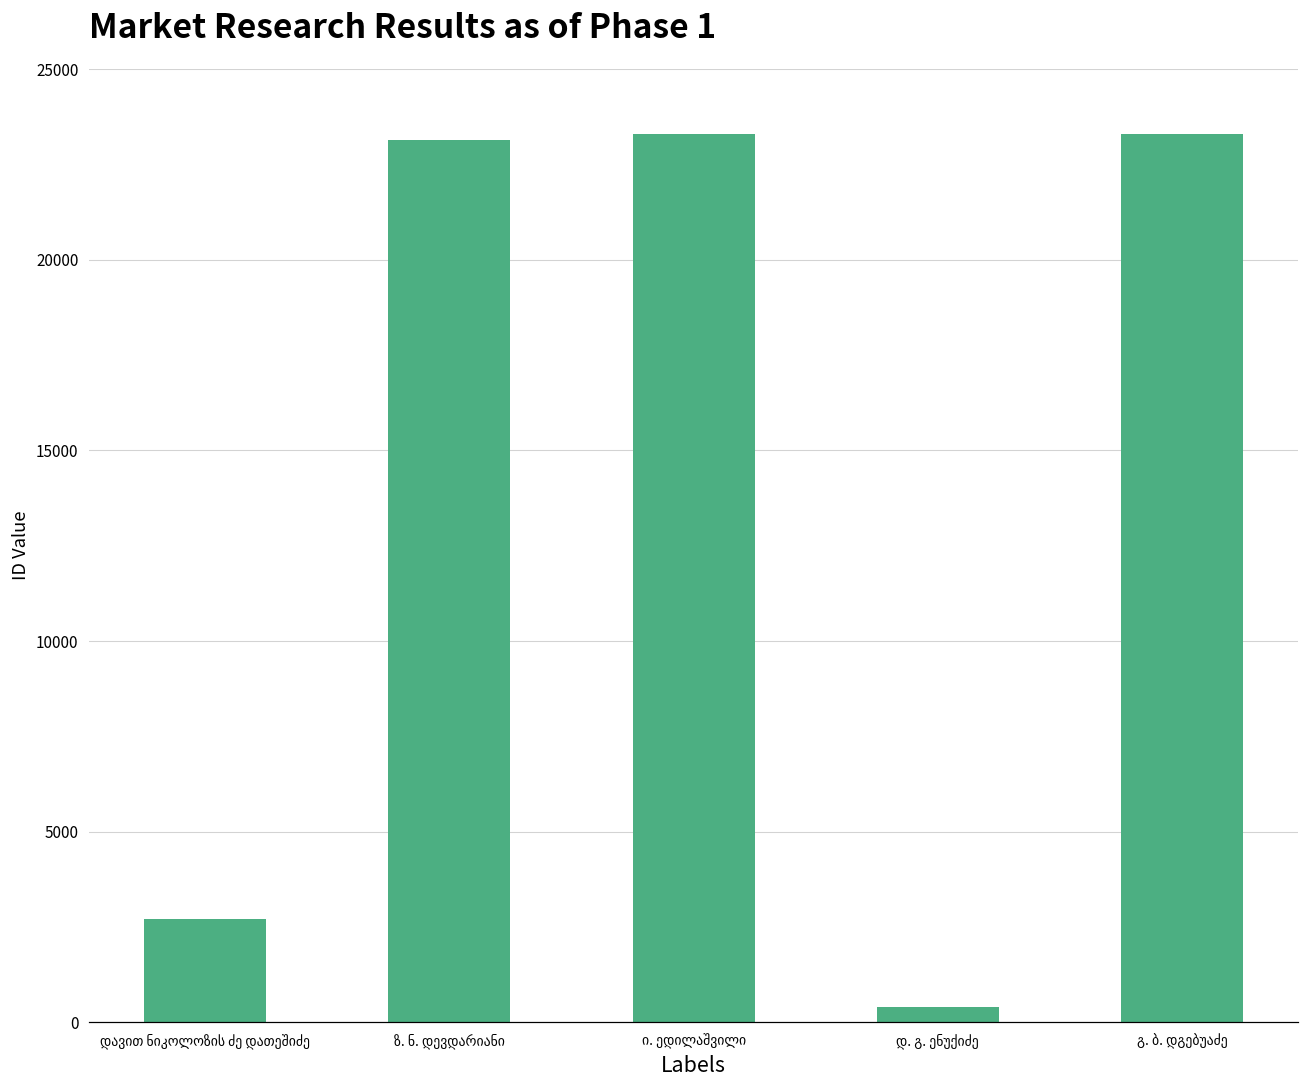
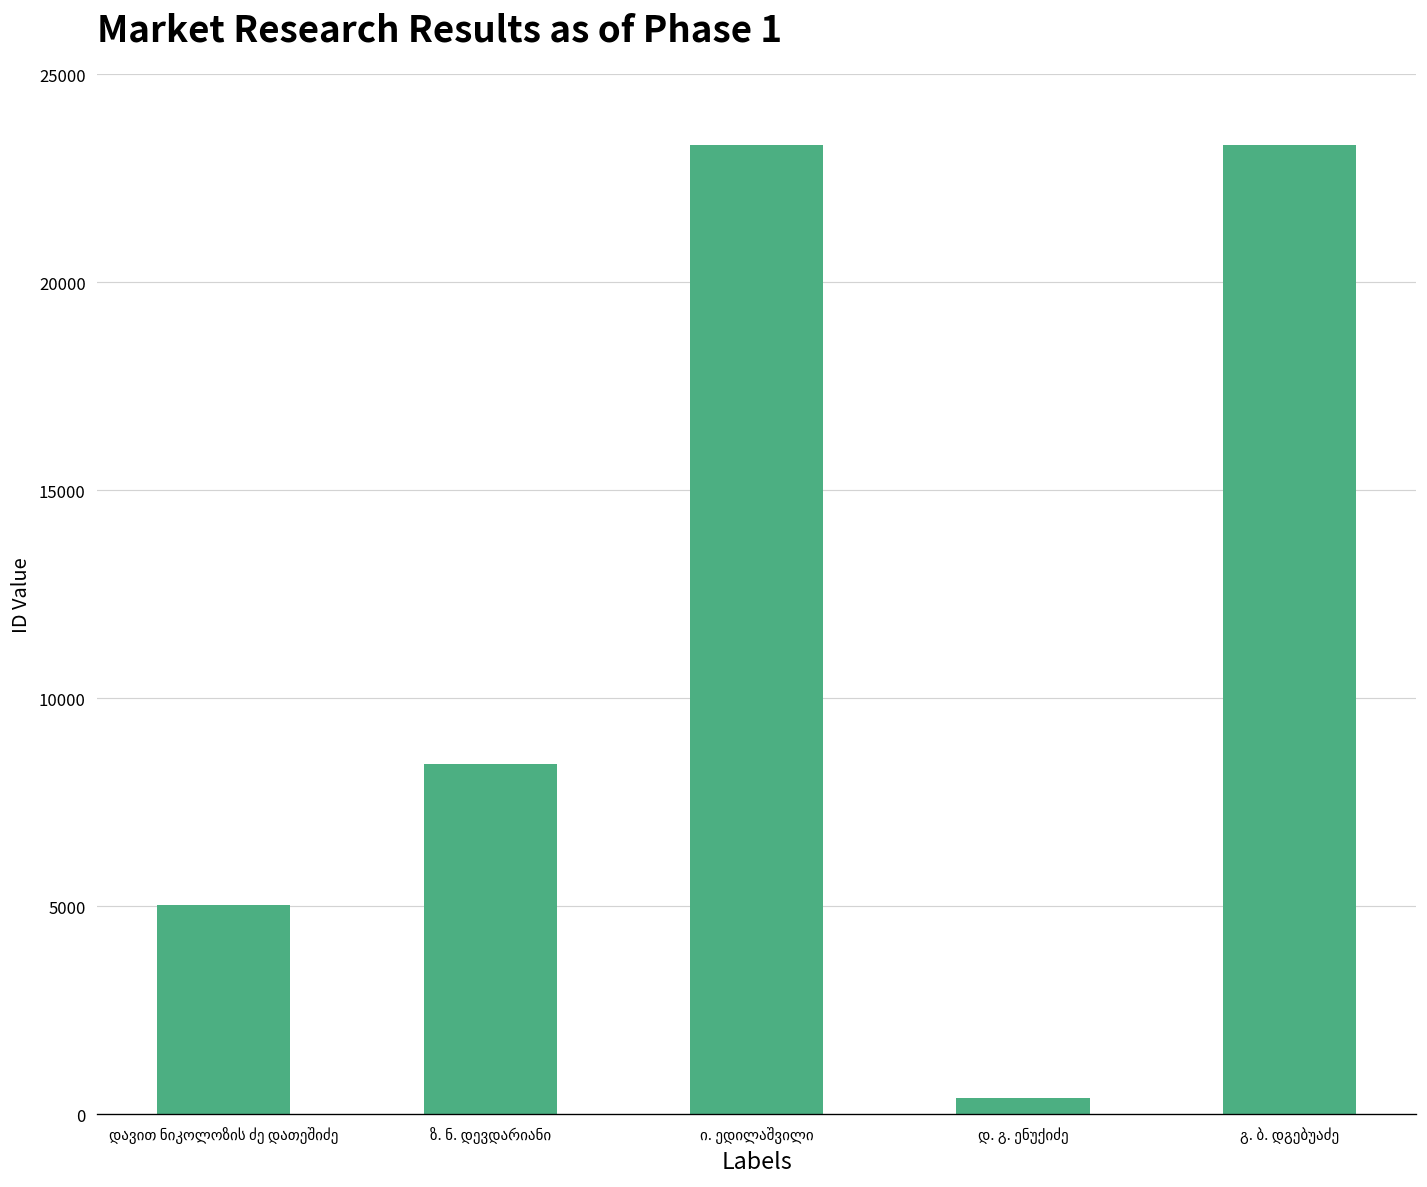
დავით ნიკოლოზის ძე დათეშიძე: 2700 -> 5000
ზ. ნ. დევდარიანი: 23100 -> 8400
